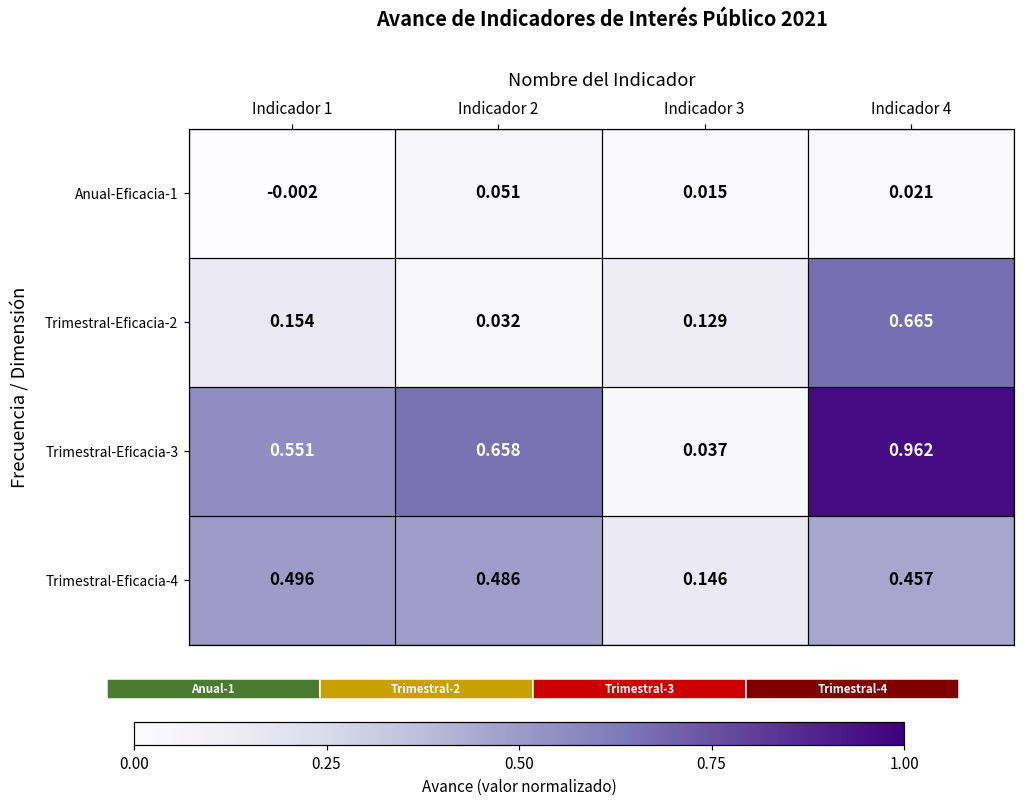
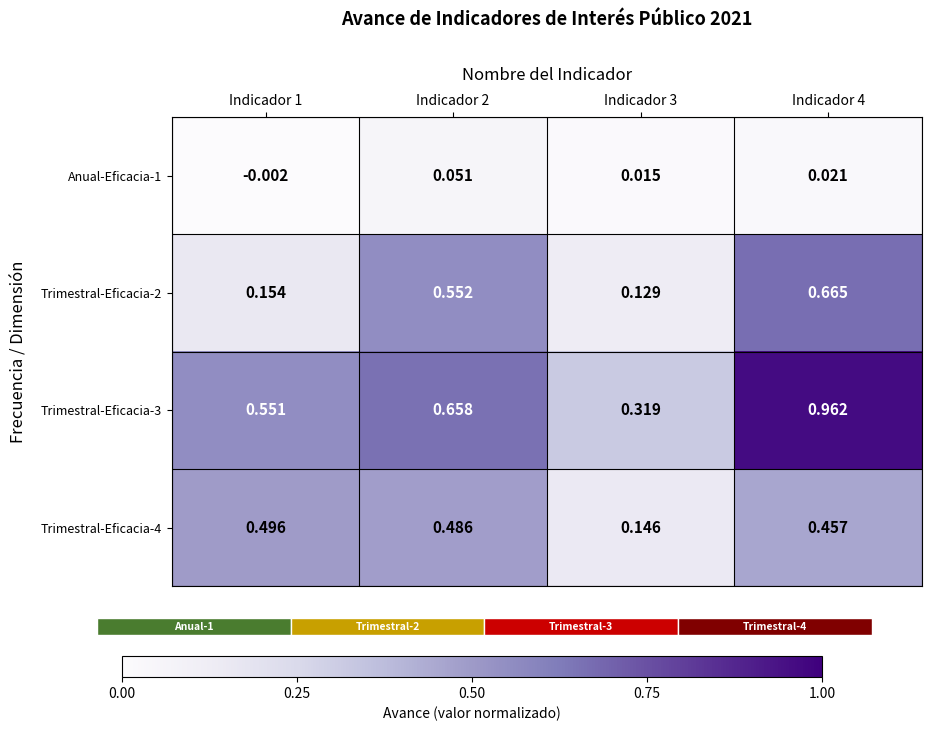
Trimestral-Eficacia-2, Indicador 2: 0.032 -> 0.552
Trimestral-Eficacia-3, Indicador 3: 0.037 -> 0.319
